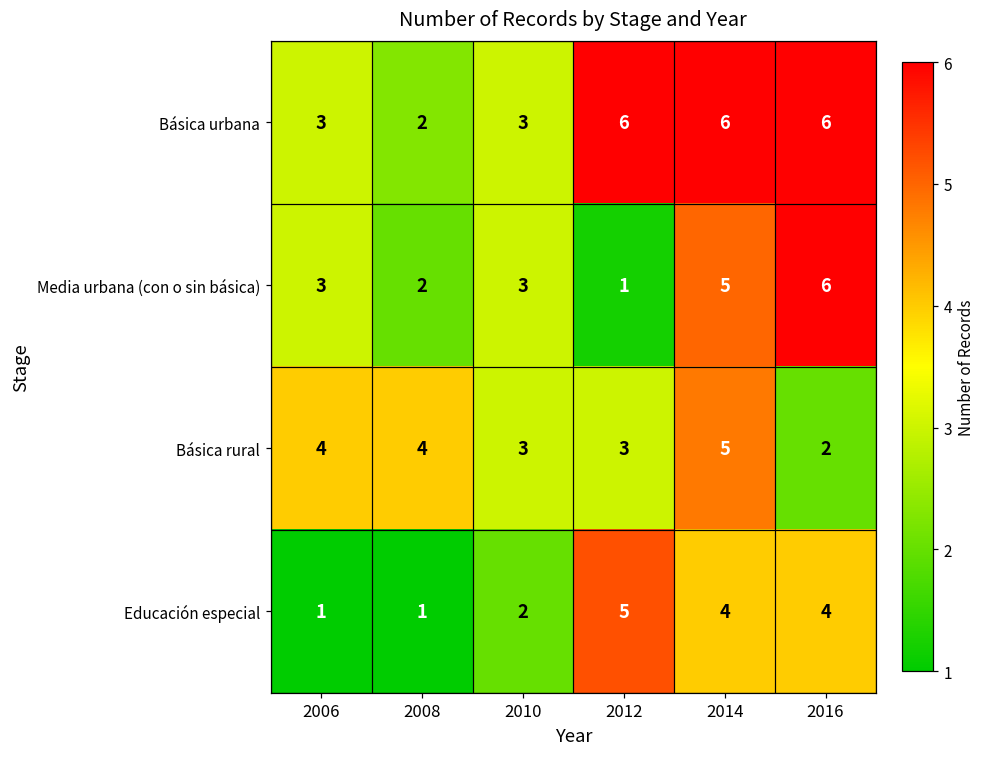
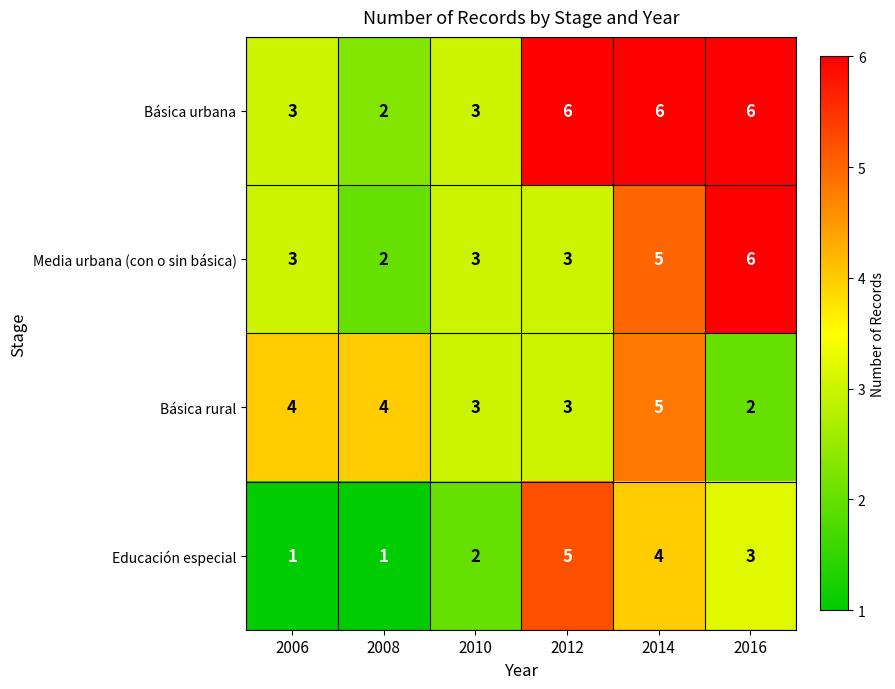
Media urbana (con o sin básica), 2012: 1 -> 3
Educación especial, 2016: 4 -> 3
